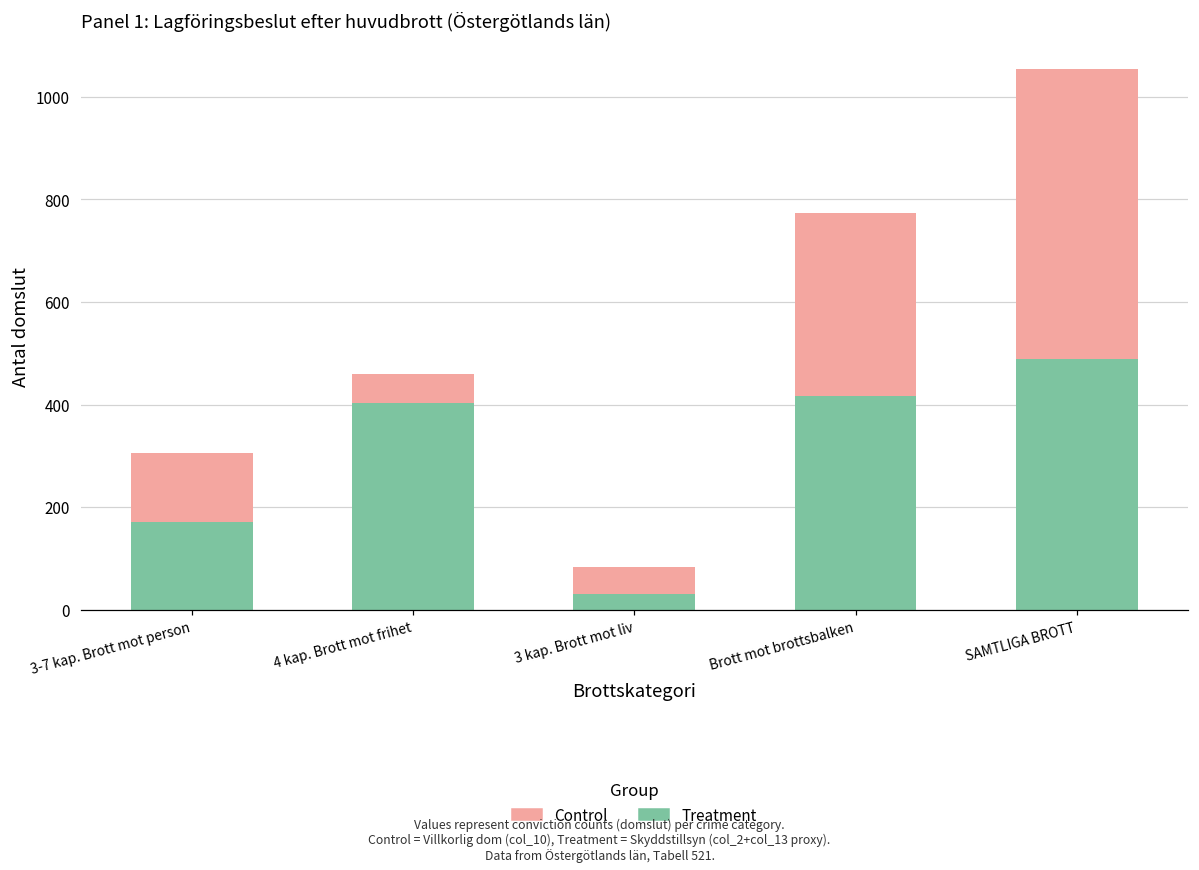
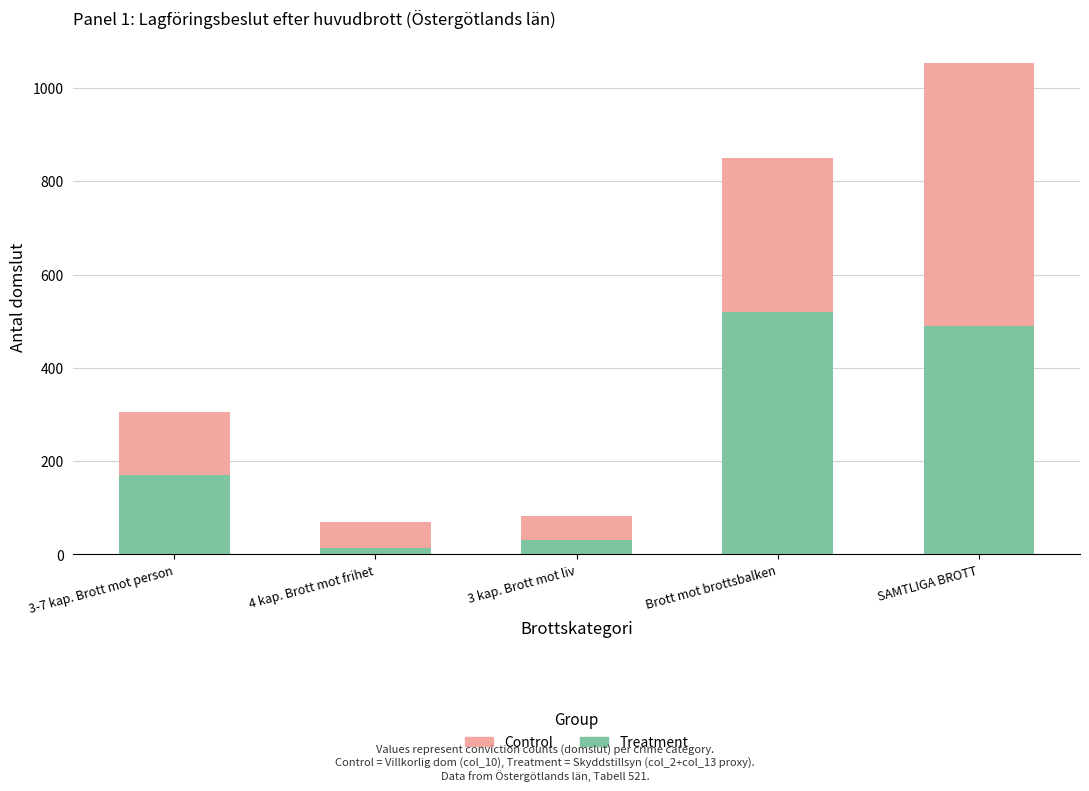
Treatment, 4 kap. Brott mot frihet: 400 -> 10
Treatment, Brott mot brottsbalken: 420 -> 520
Control, Brott mot brottsbalken: 360 -> 330
